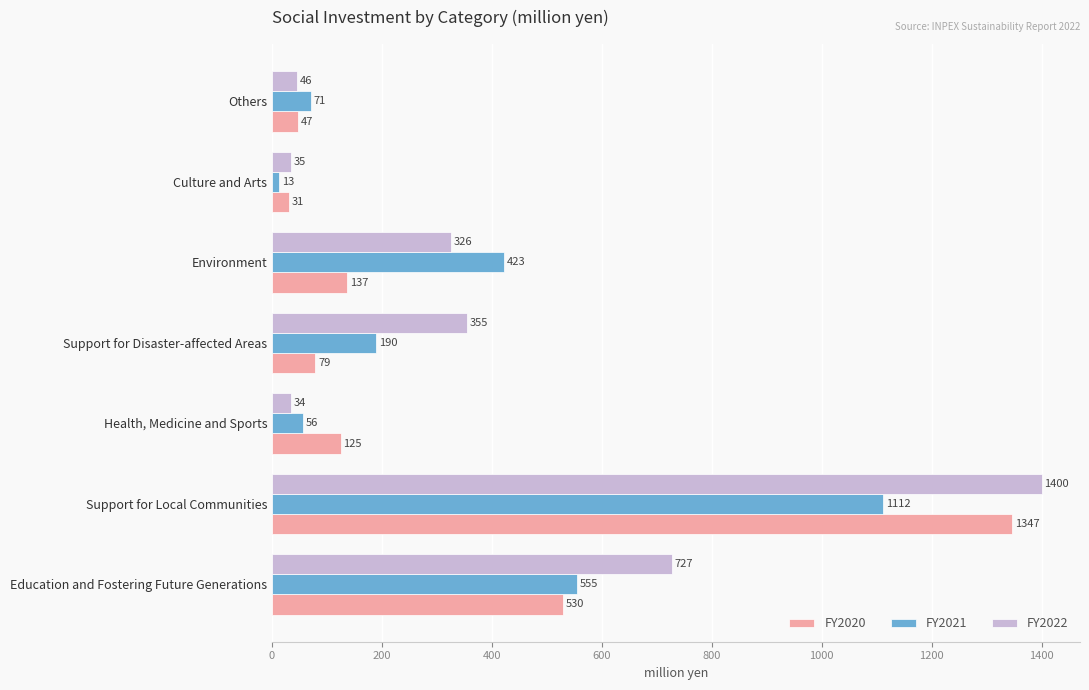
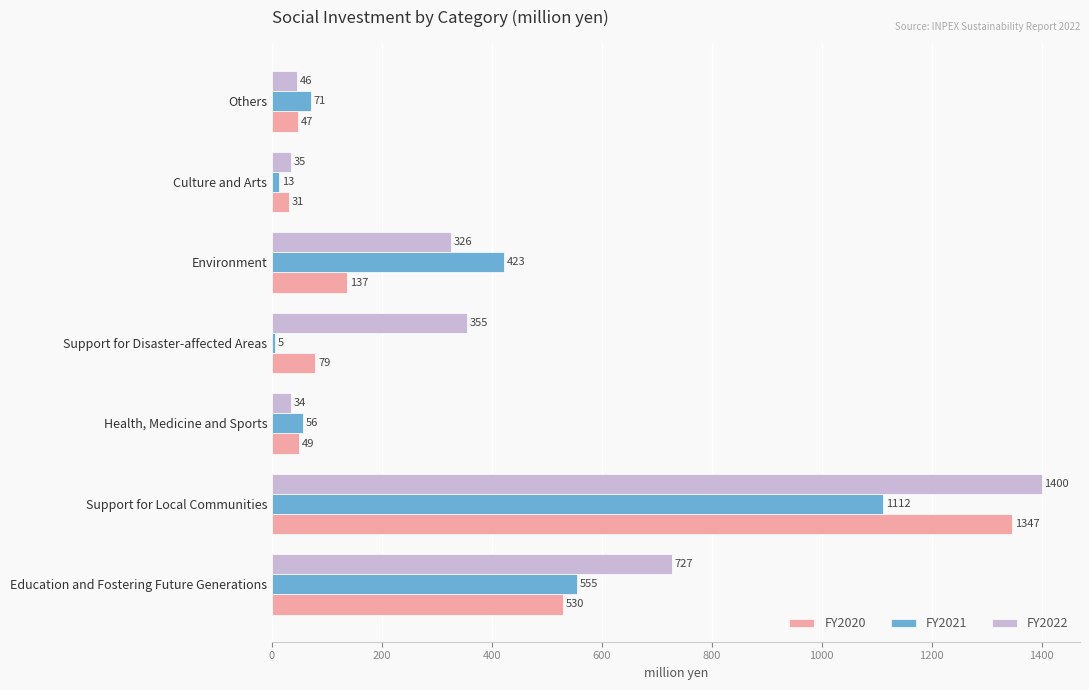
FY2021, Support for Disaster-affected Areas: 190 -> 5
FY2020, Health, Medicine and Sports: 125 -> 49
